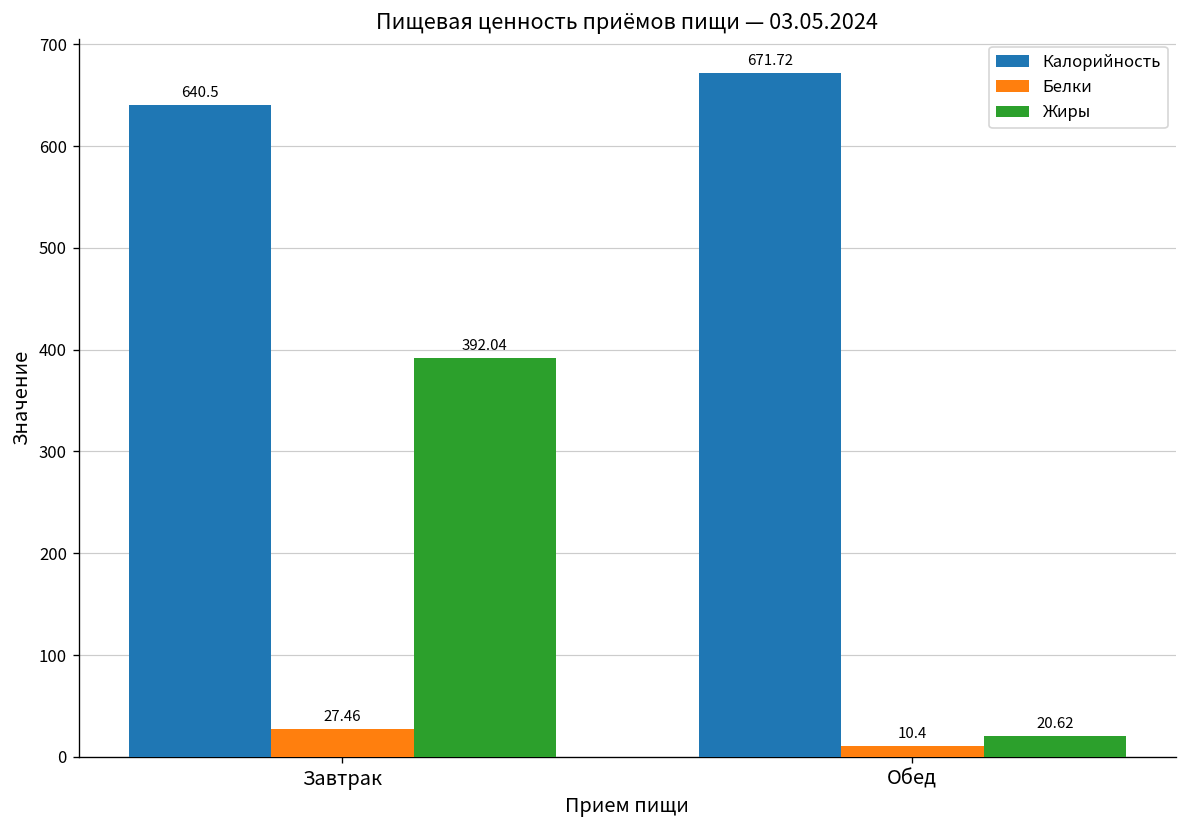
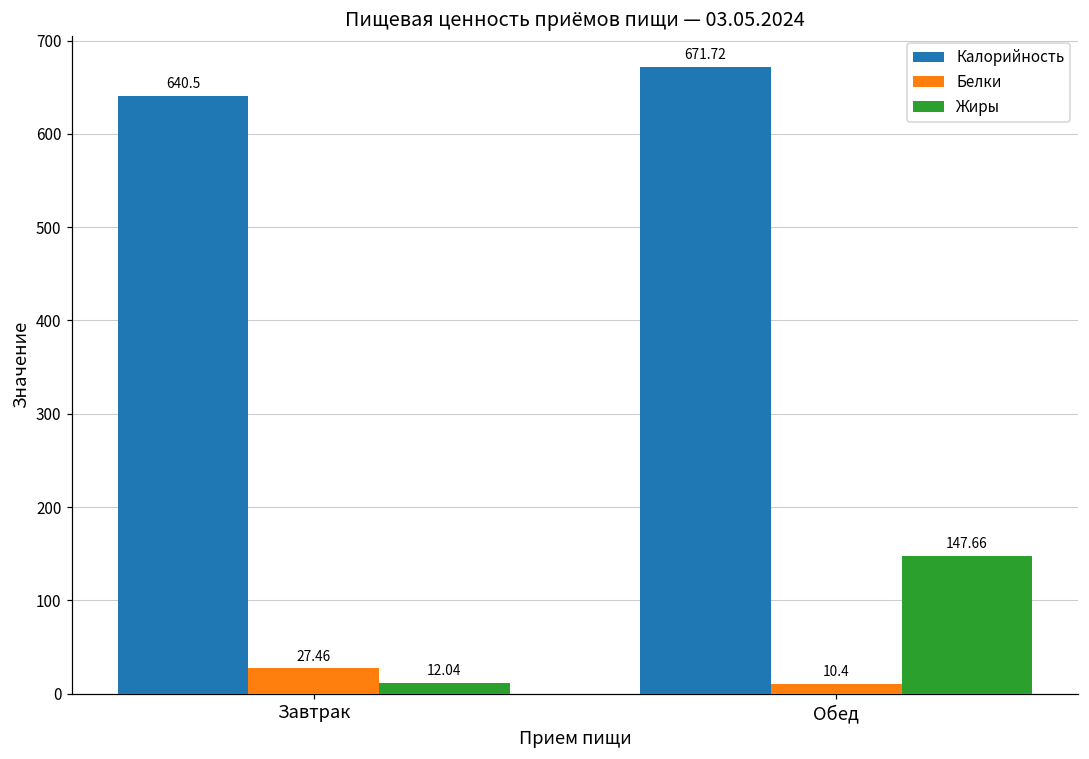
Жиры, Завтрак: 392.04 -> 12.04
Жиры, Обед: 20.62 -> 147.66
